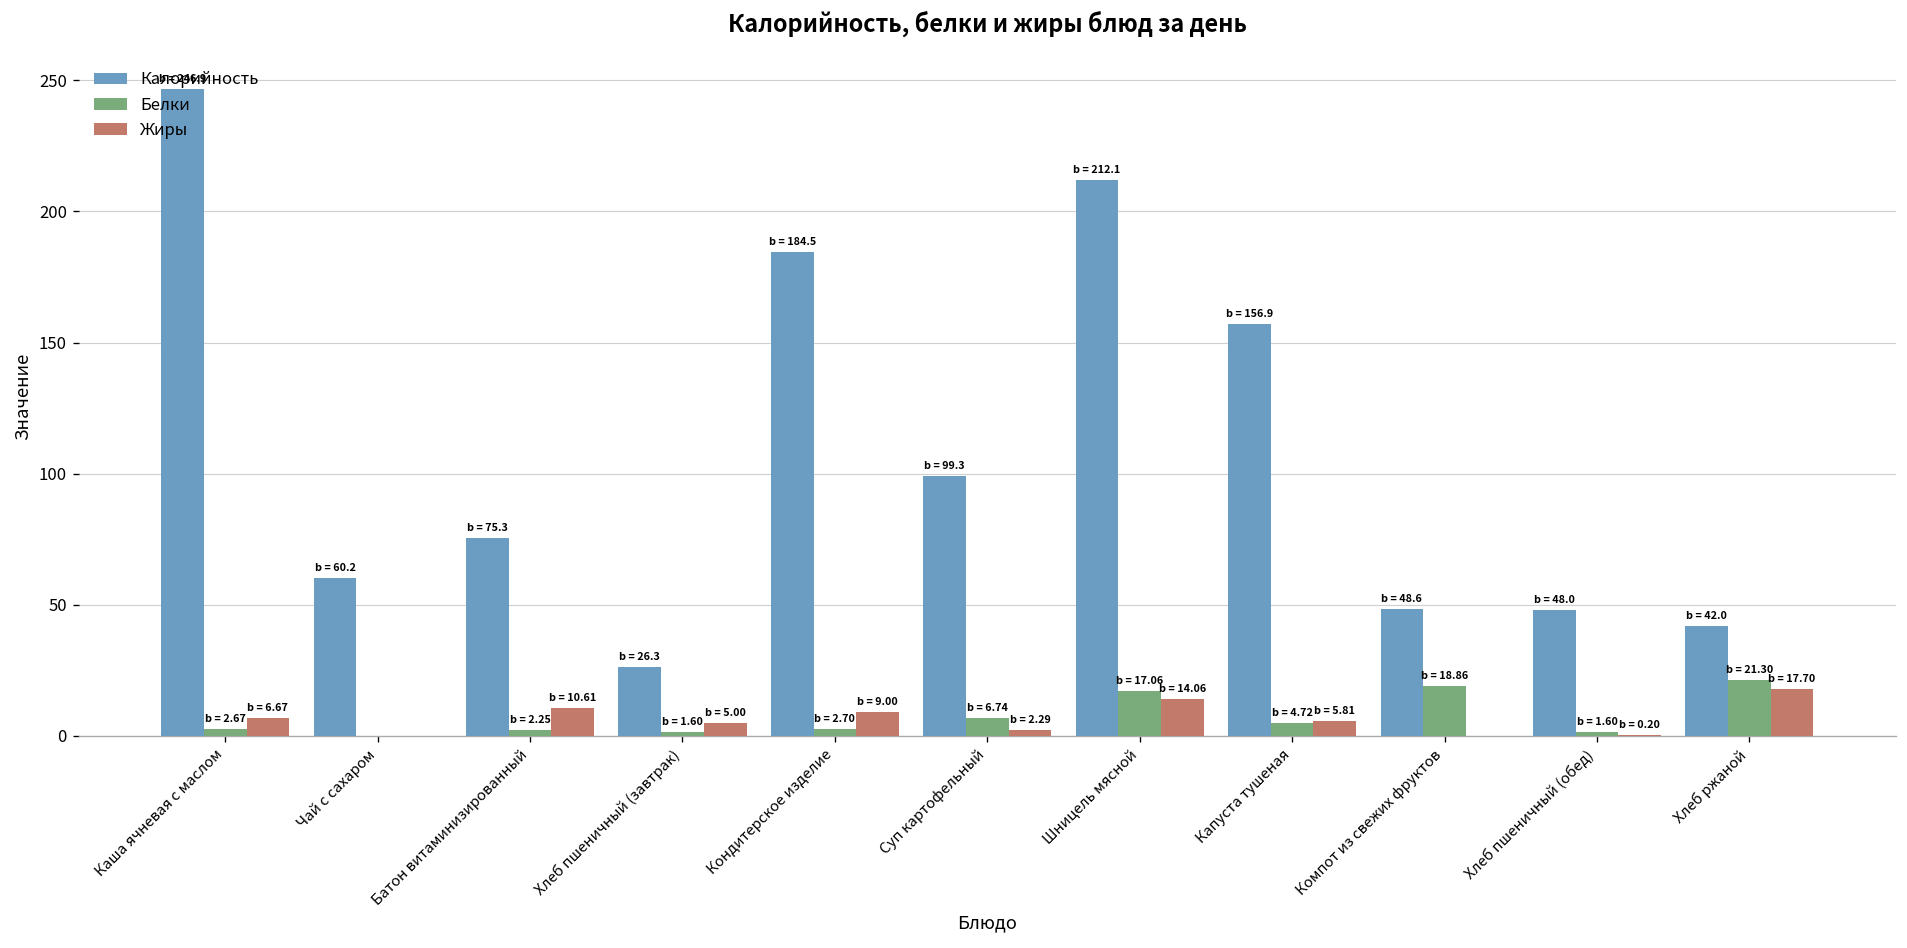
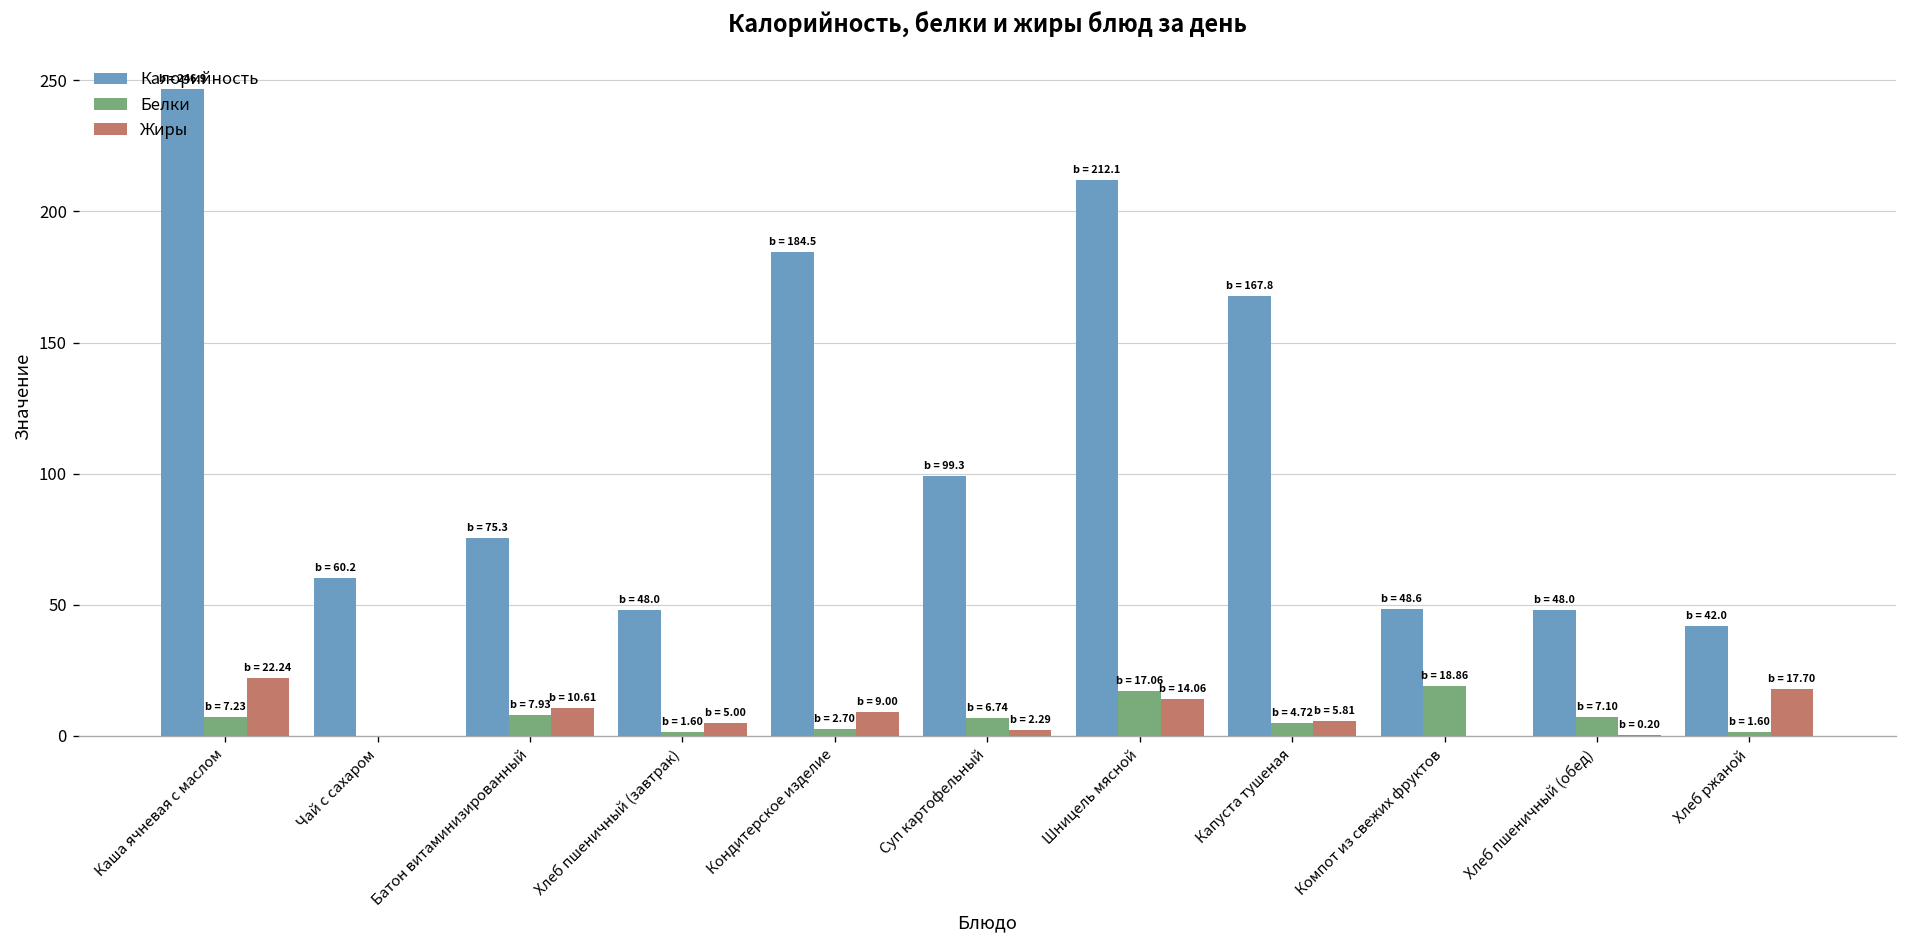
Белки, Каша ячневая с маслом: 2.67 -> 7.23
Жиры, Каша ячневая с маслом: 6.67 -> 22.24
Белки, Батон витаминизированный: 2.25 -> 7.93
Калорийность, Хлеб пшеничный (завтрак): 26.3 -> 48.0
Калорийность, Капуста тушеная: 156.9 -> 167.8
Белки, Хлеб пшеничный (обед): 1.60 -> 7.10
Белки, Хлеб ржаной: 21.30 -> 1.60
